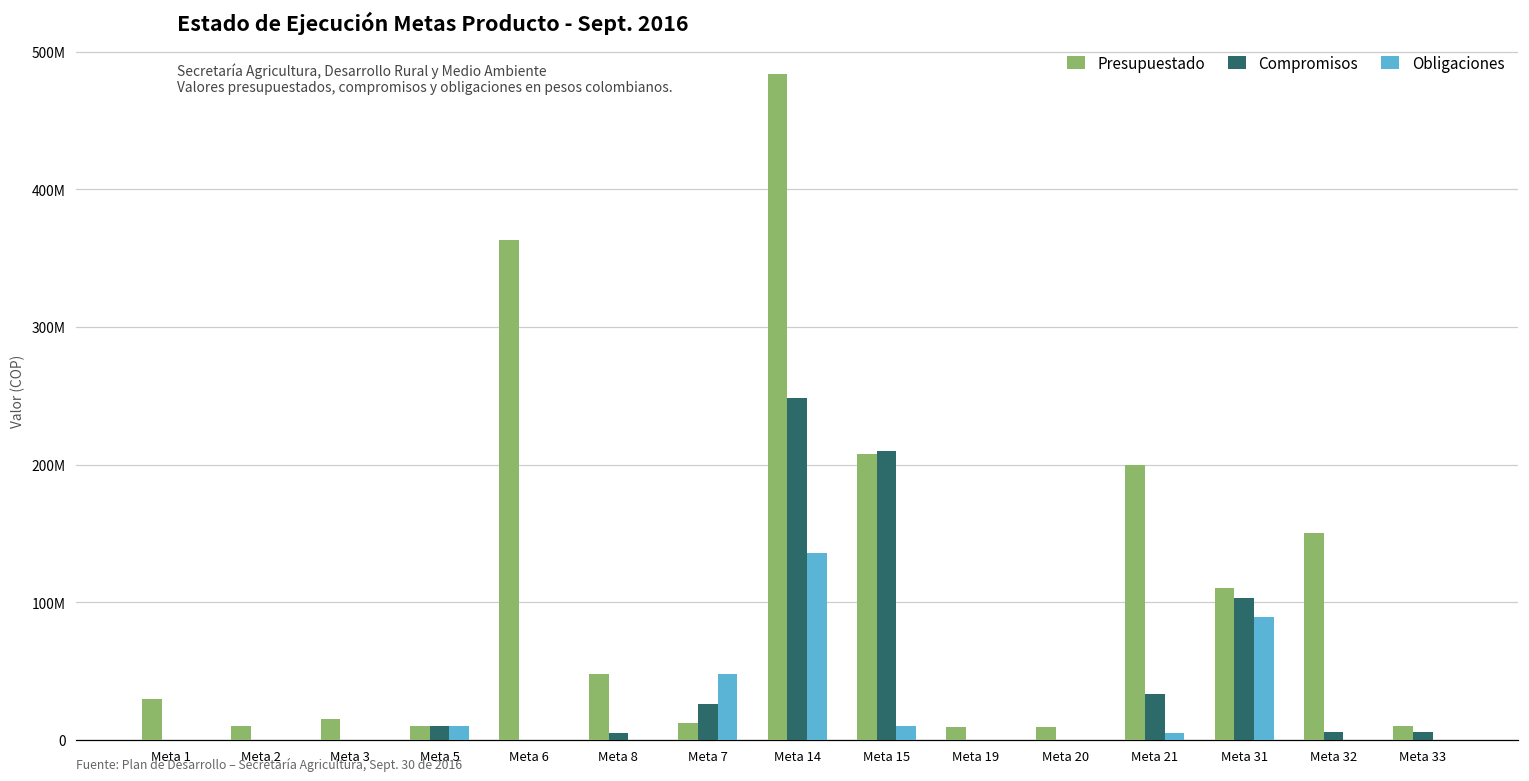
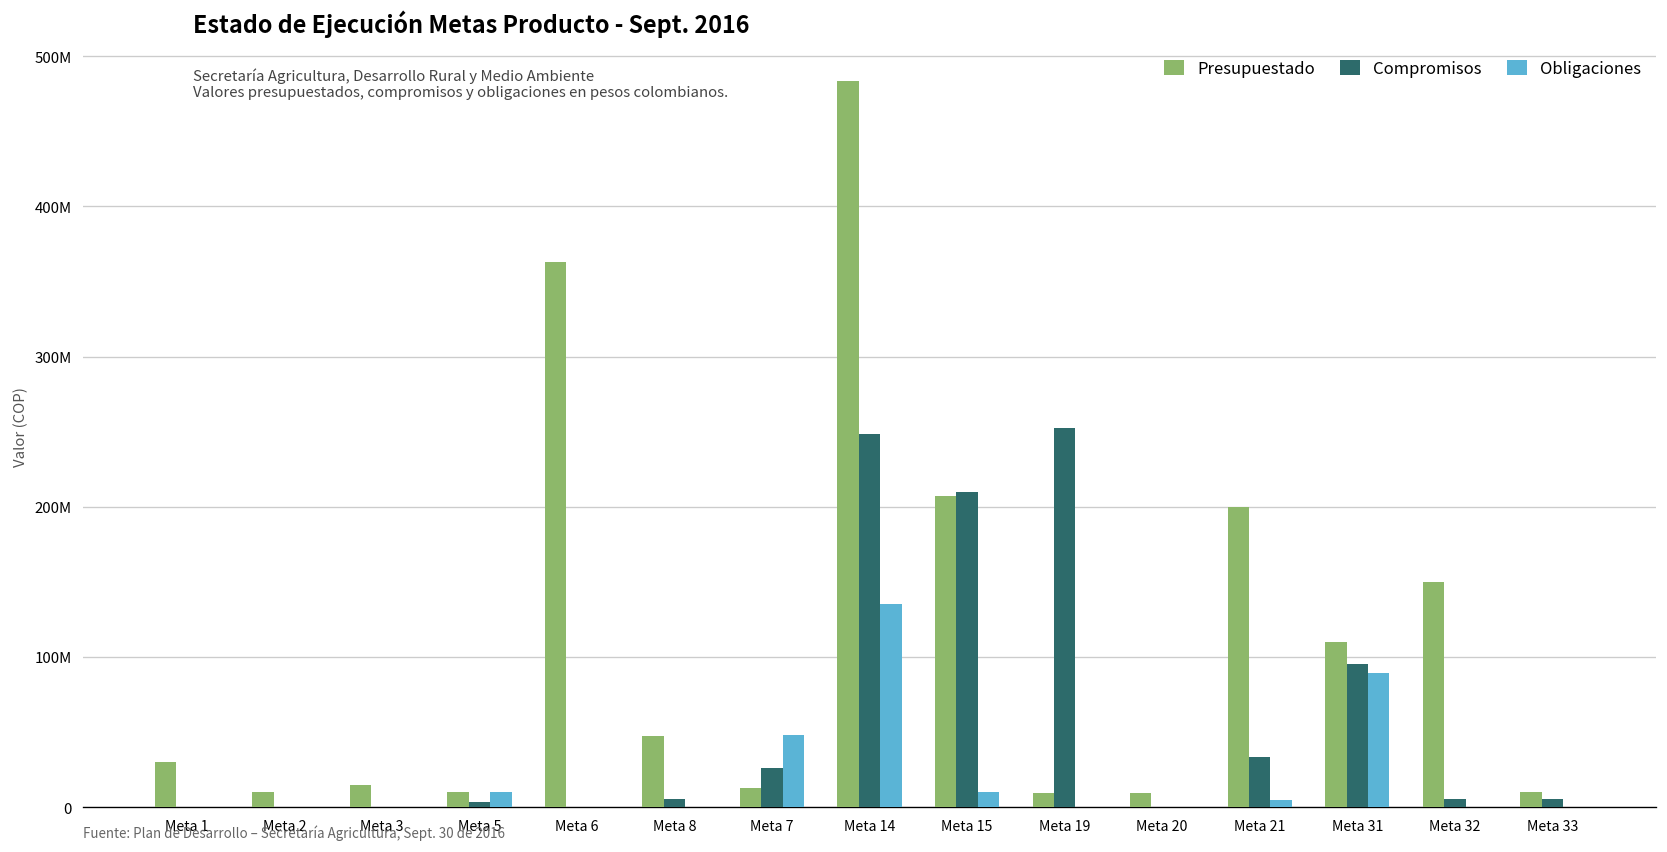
Compromisos, Meta 5: 10000000 -> 3000000
Compromisos, Meta 19: 0 -> 253000000
Compromisos, Meta 31: 103000000 -> 96000000
